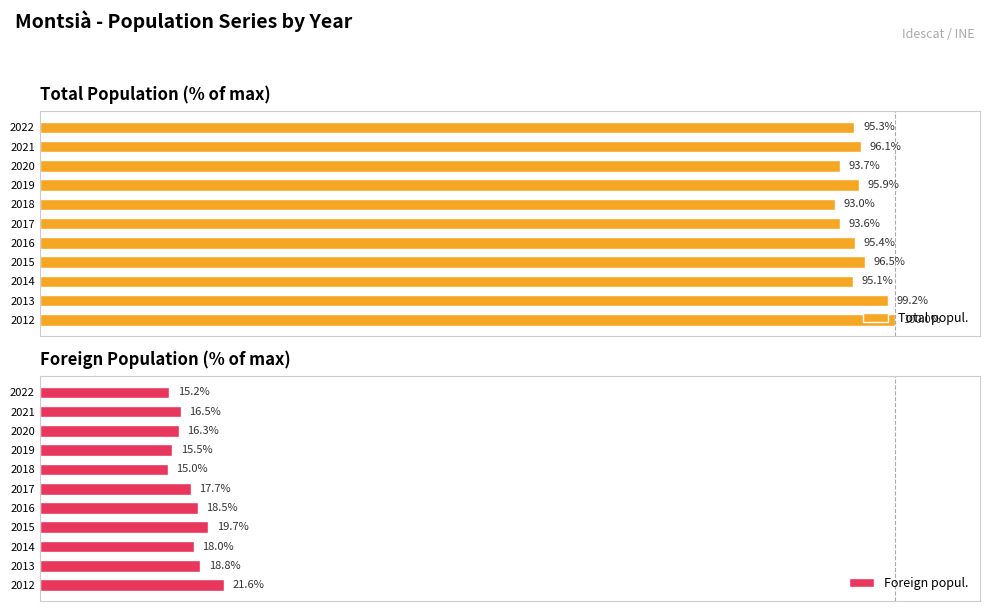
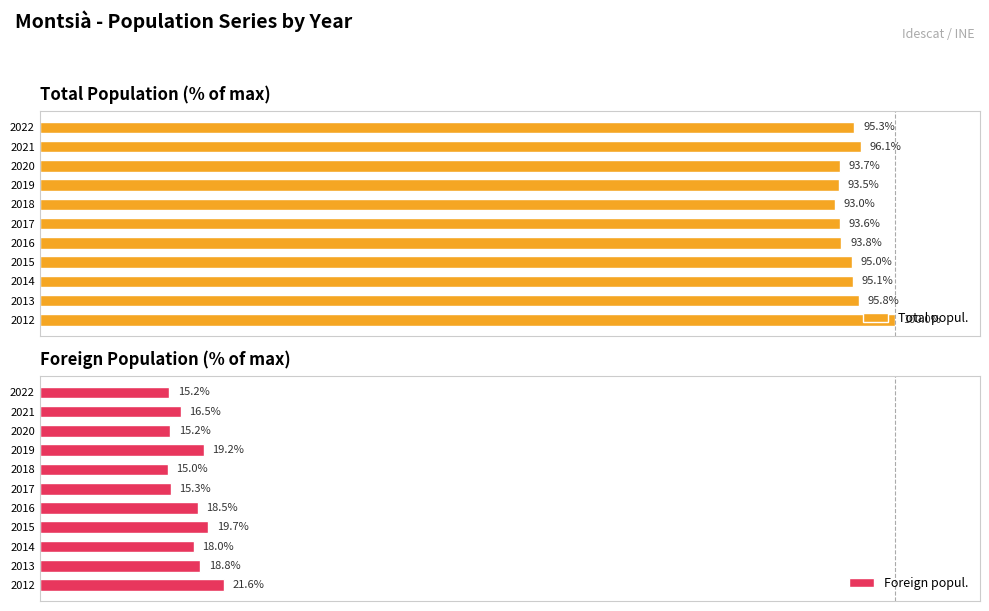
Total Population (% of max), 2019: 95.9% -> 93.5%
Total Population (% of max), 2016: 95.4% -> 93.8%
Total Population (% of max), 2015: 96.5% -> 95.0%
Total Population (% of max), 2013: 99.2% -> 95.8%
Foreign Population (% of max), 2020: 16.3% -> 15.2%
Foreign Population (% of max), 2019: 15.5% -> 19.2%
Foreign Population (% of max), 2017: 17.7% -> 15.3%
